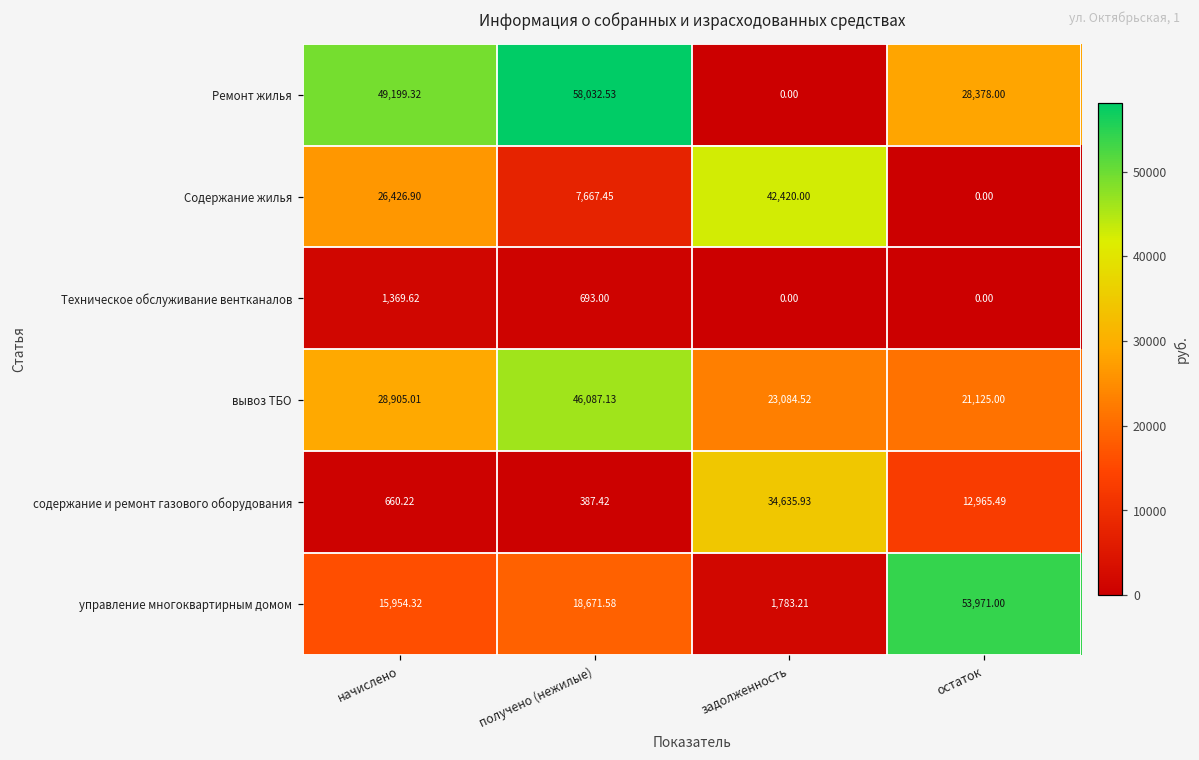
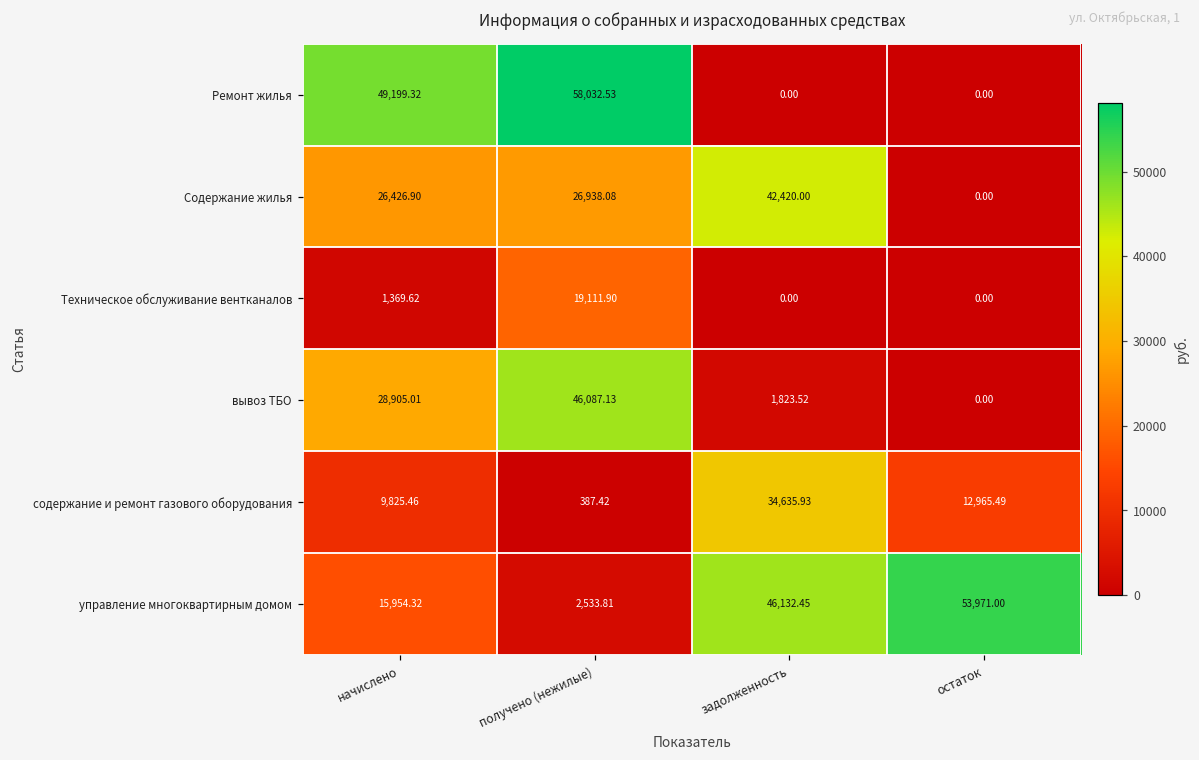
Ремонт жилья, остаток: 28,378.00 -> 0.00
Содержание жилья, получено (нежилые): 7,667.45 -> 26,938.08
Техническое обслуживание вентканалов, получено (нежилые): 693.00 -> 19,111.90
вывоз ТБО, задолженность: 23,084.52 -> 1,823.52
вывоз ТБО, остаток: 21,125.00 -> 0.00
содержание и ремонт газового оборудования, начислено: 660.22 -> 9,825.46
управление многоквартирным домом, получено (нежилые): 18,671.58 -> 2,533.81
управление многоквартирным домом, задолженность: 1,783.21 -> 46,132.45
